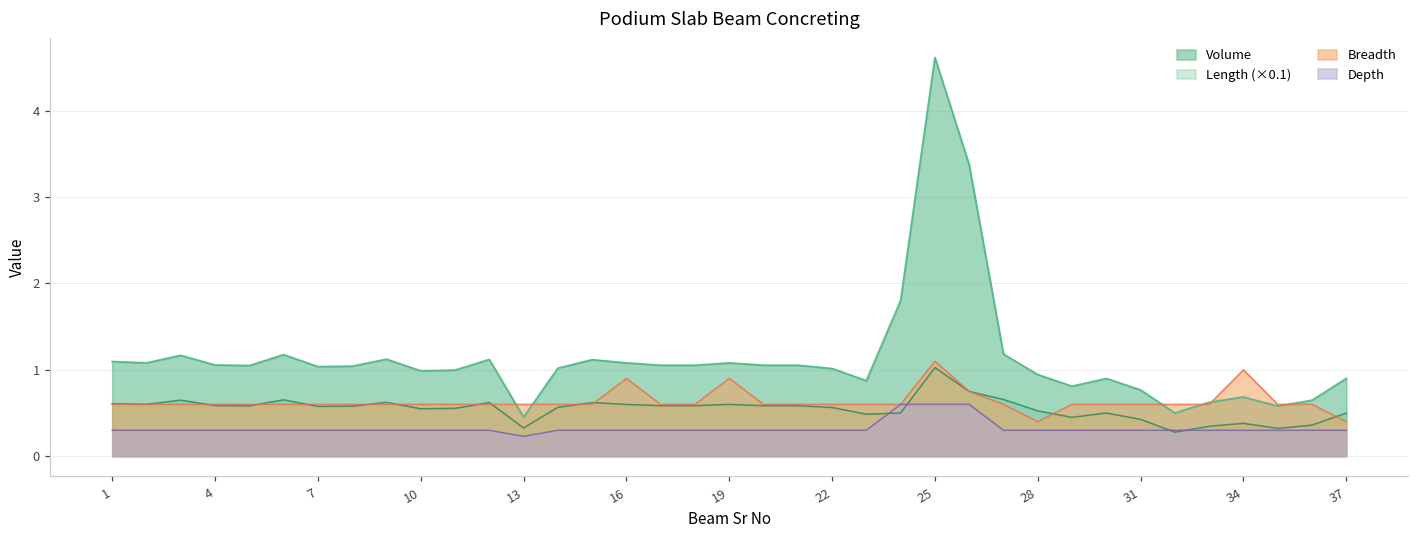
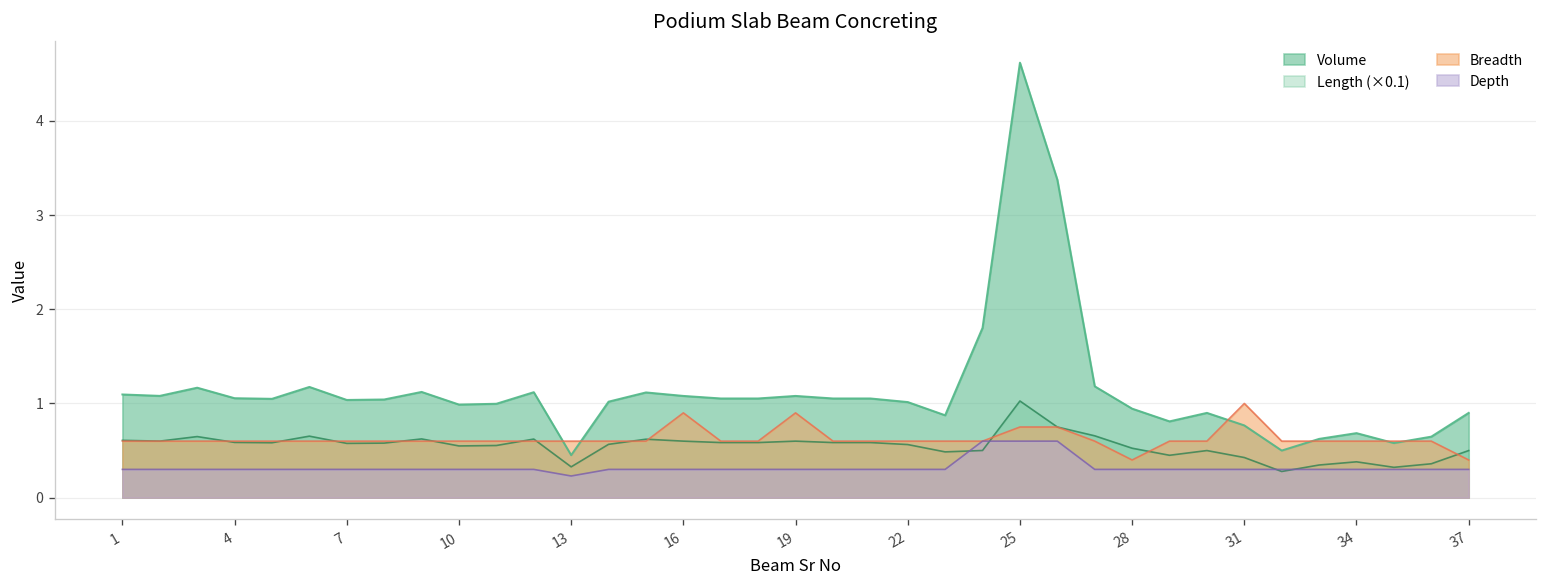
Breadth, 25: 1.1 -> 0.8
Breadth, 31: 0.6 -> 1.0
Breadth, 34: 1.0 -> 0.6
